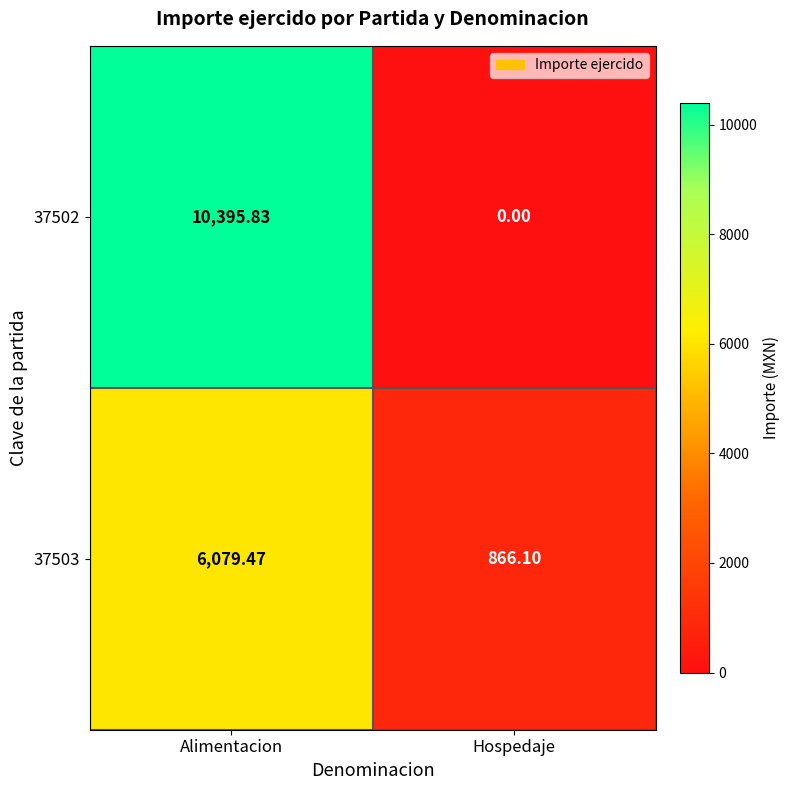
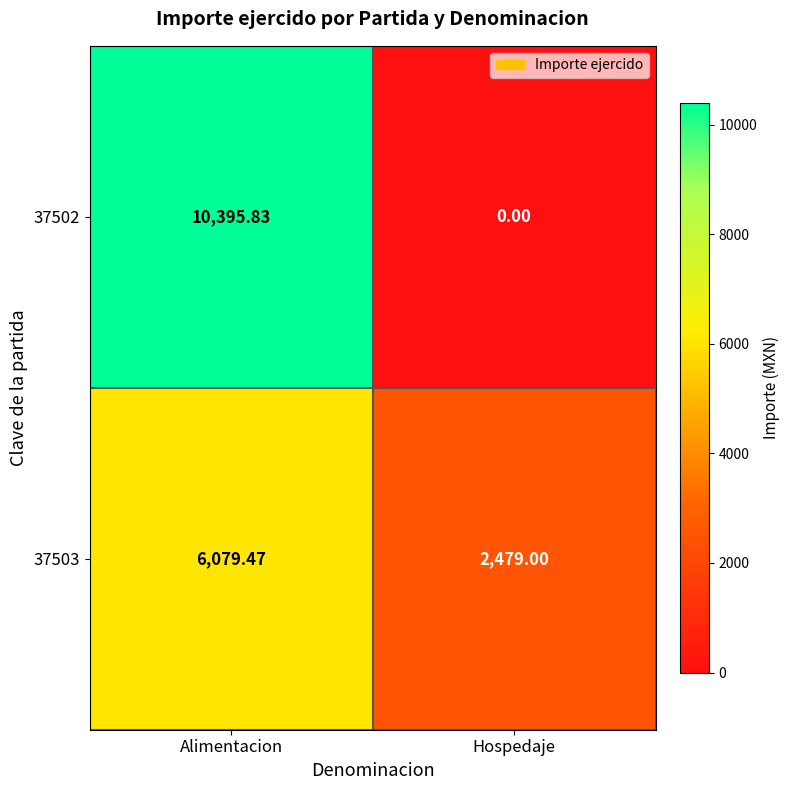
37503, Hospedaje: 866.10 -> 2,479.00
